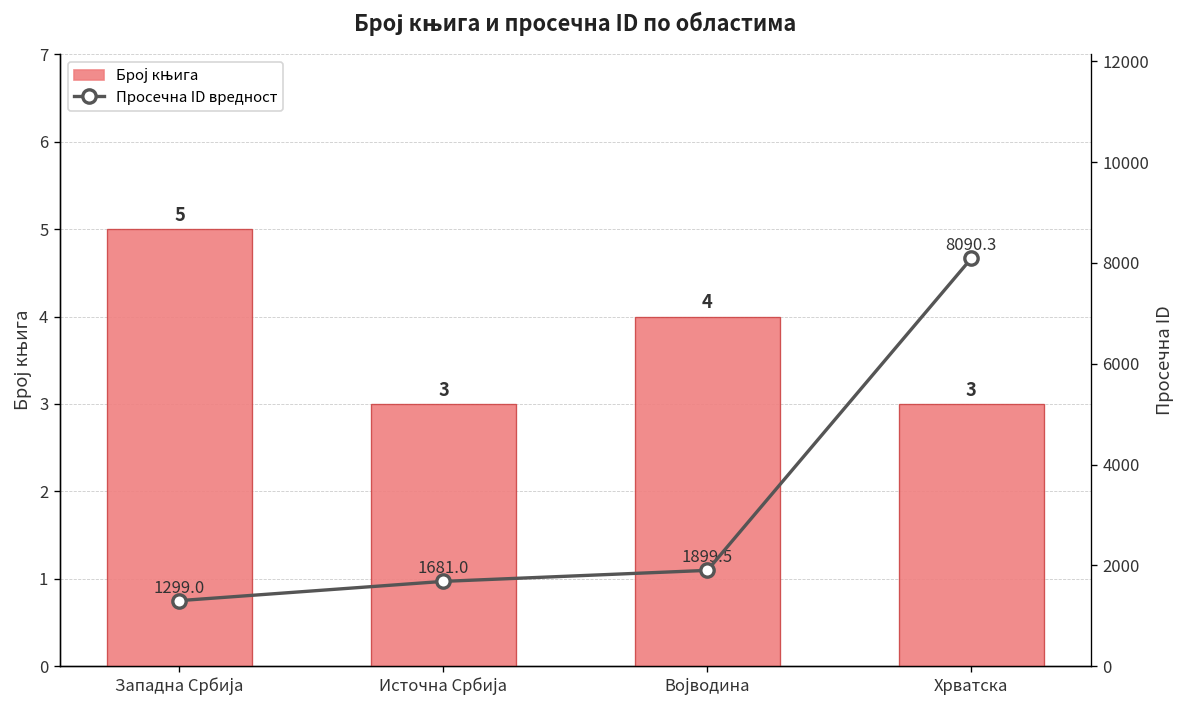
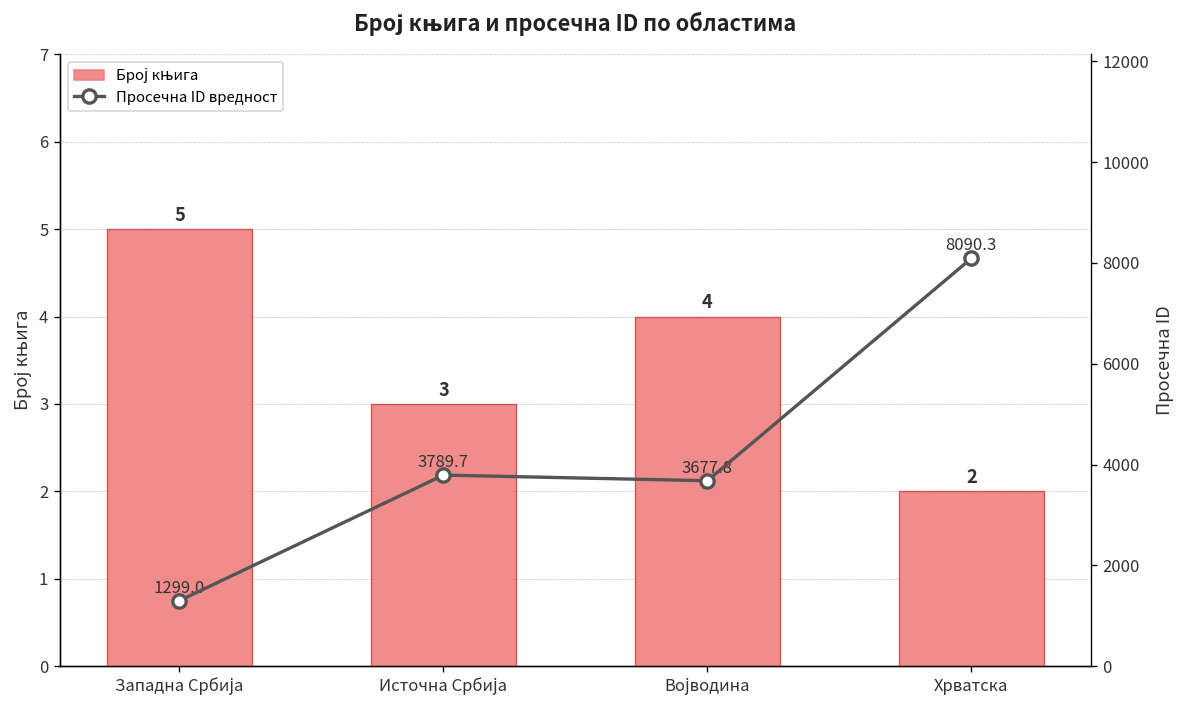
Број књига, Хрватска: 3 -> 2
Просечна ID вредност, Источна Србија: 1681.0 -> 3789.7
Просечна ID вредност, Војводина: 1899.5 -> 3677.8
